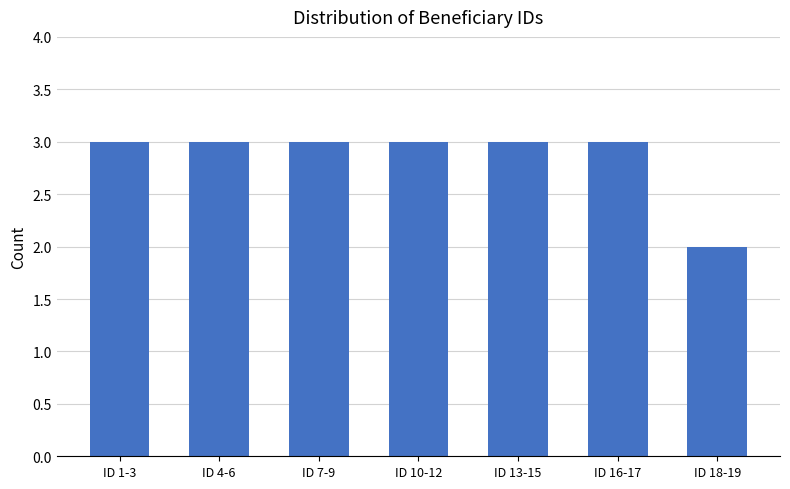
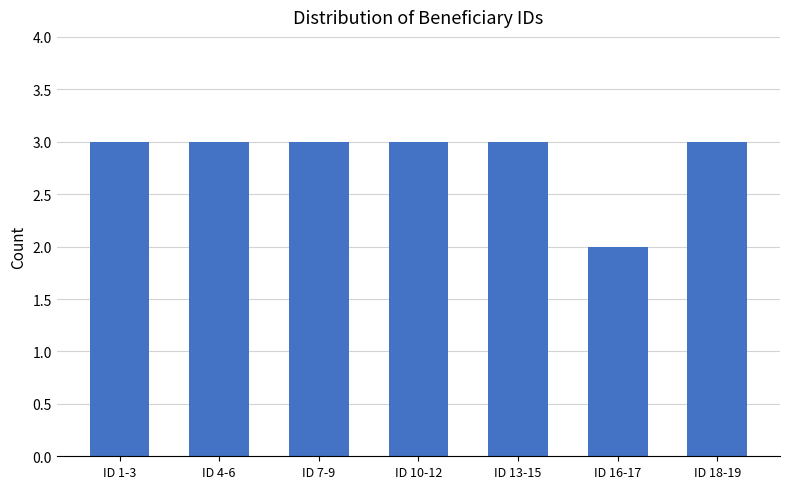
ID 16-17: 3 -> 2
ID 18-19: 2 -> 3
